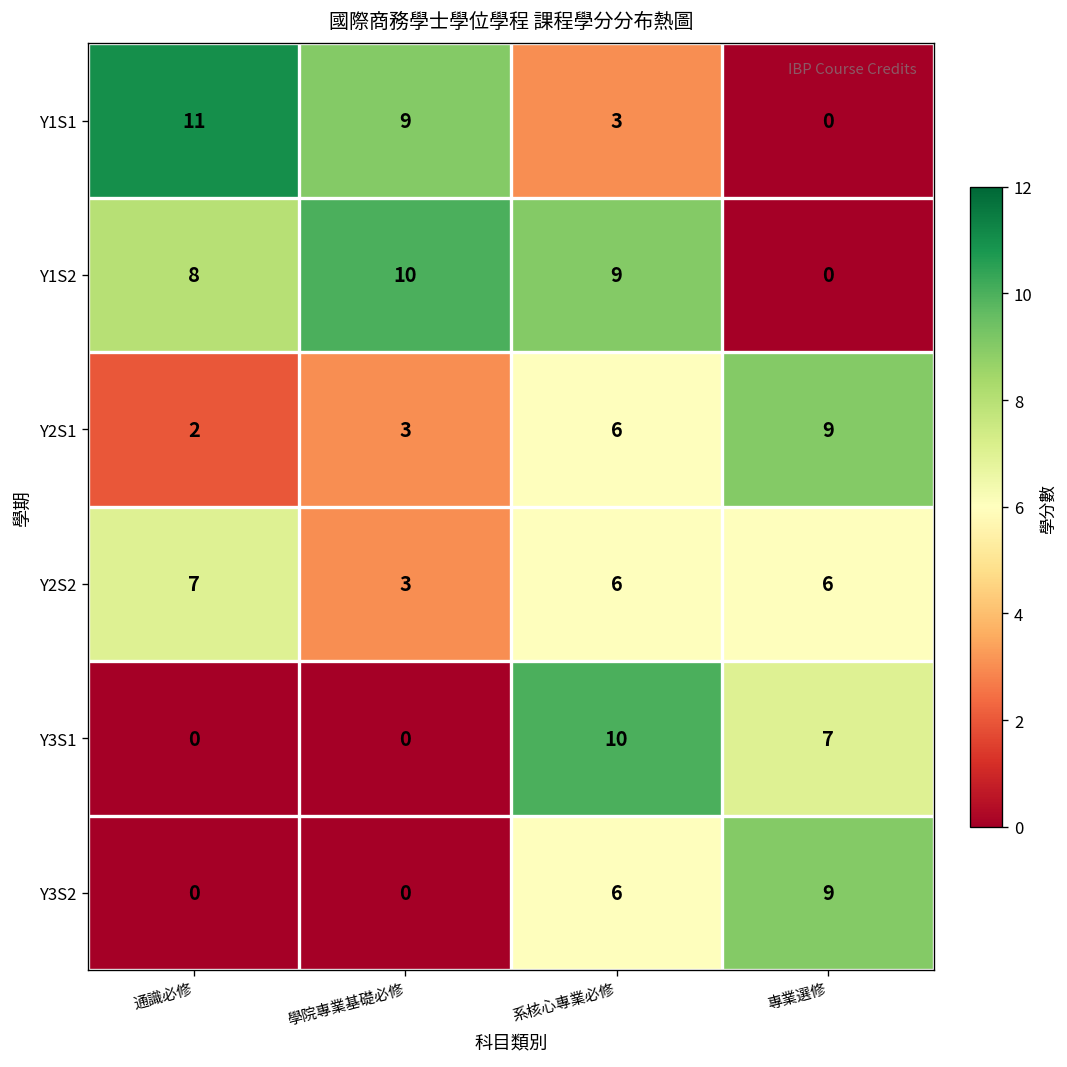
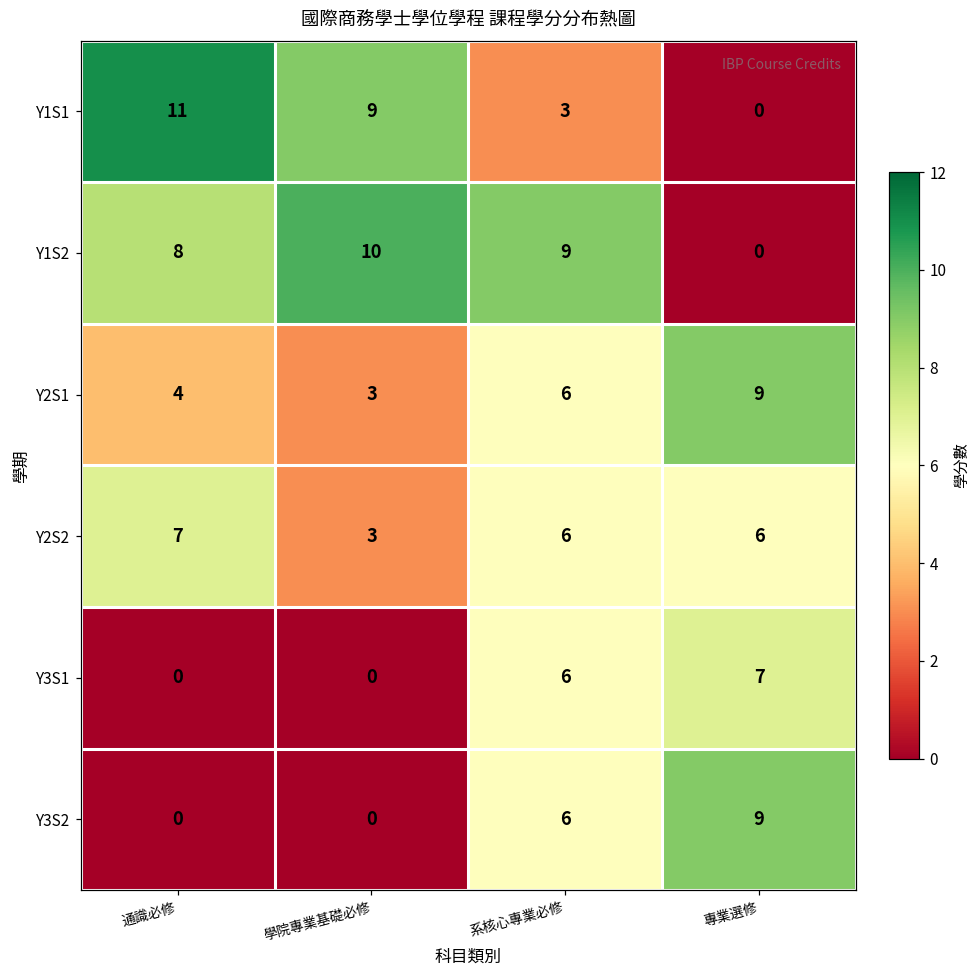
Y2S1, 通識必修: 2 -> 4
Y3S1, 系核心專業必修: 10 -> 6
